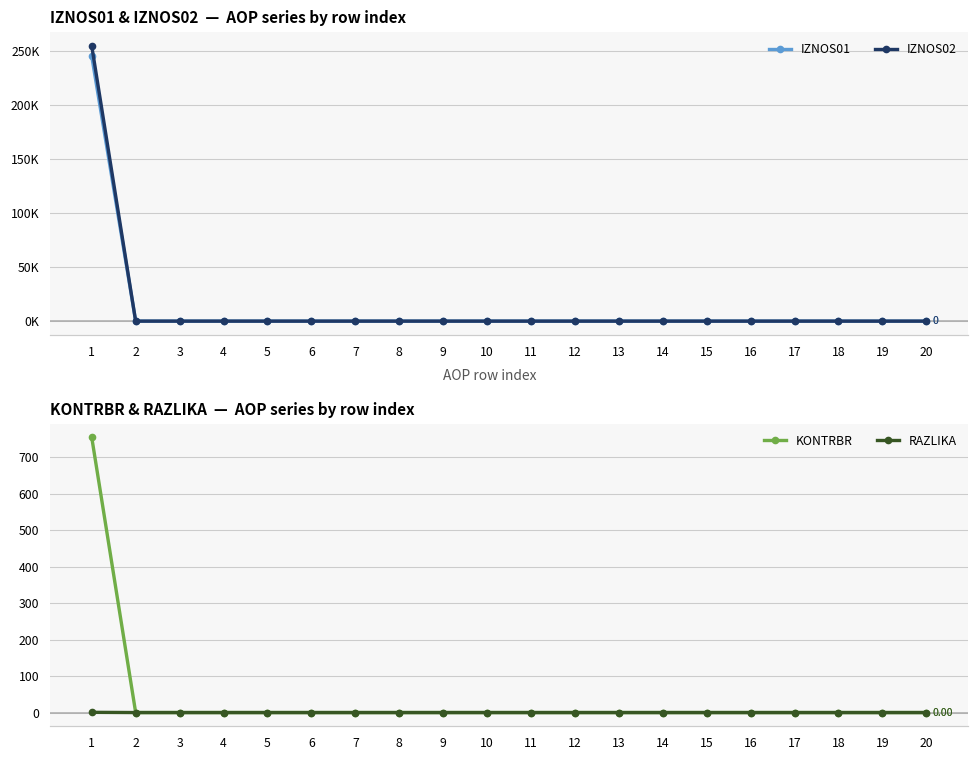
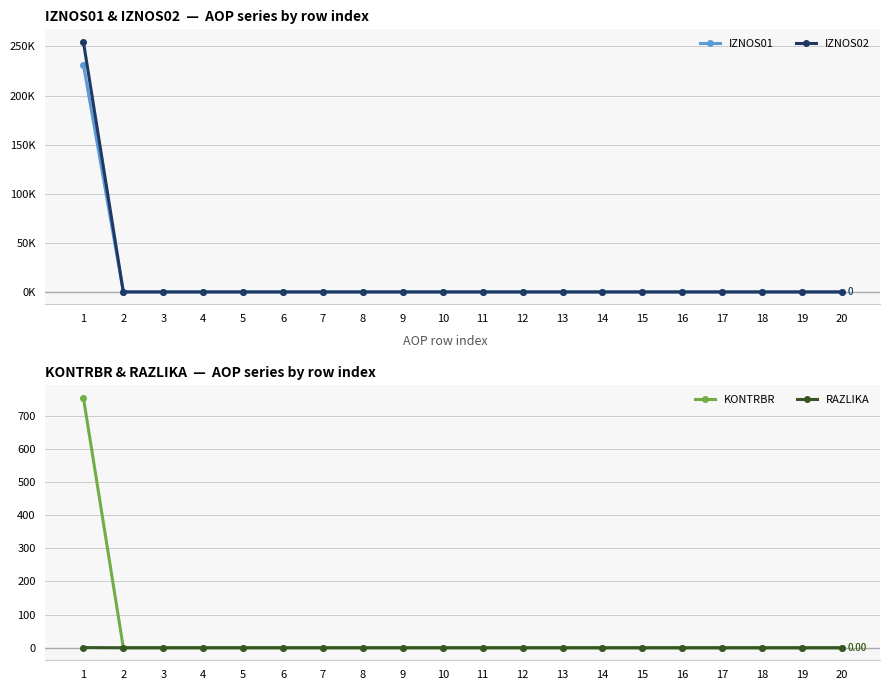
IZNOS01 & IZNOS02 — AOP series by row index, IZNOS01, 1: 250000 -> 230000
